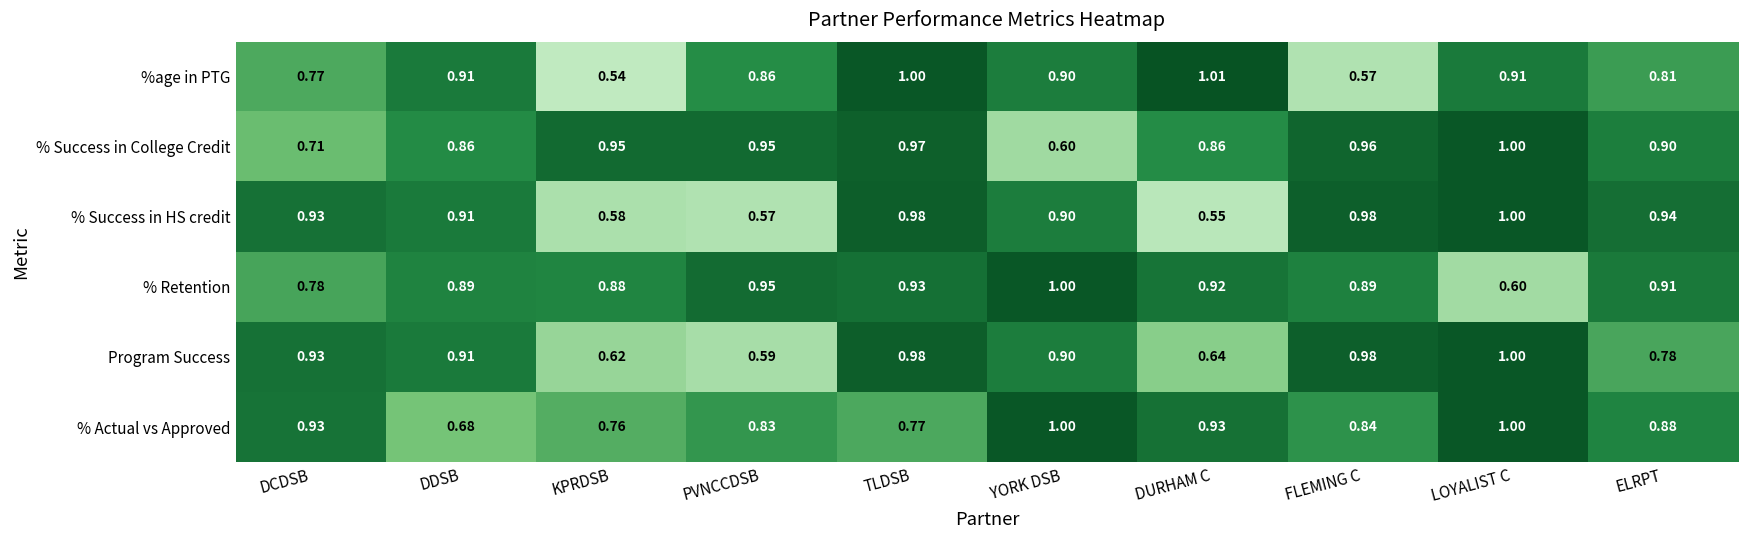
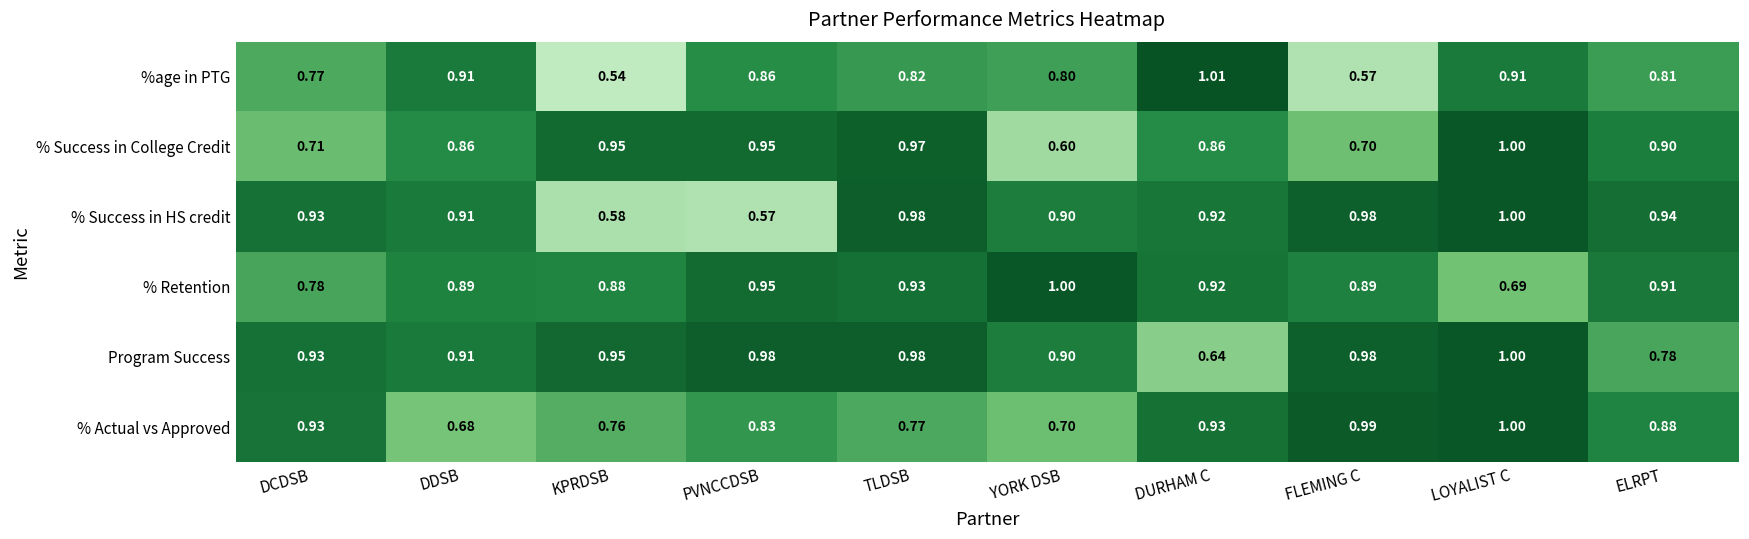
%age in PTG, TLDSB: 1.00 -> 0.82
%age in PTG, YORK DSB: 0.90 -> 0.80
% Success in College Credit, FLEMING C: 0.96 -> 0.70
% Success in HS credit, DURHAM C: 0.55 -> 0.92
% Retention, LOYALIST C: 0.60 -> 0.69
Program Success, KPRDSB: 0.62 -> 0.95
Program Success, PVNCCDSB: 0.59 -> 0.98
% Actual vs Approved, YORK DSB: 1.00 -> 0.70
% Actual vs Approved, FLEMING C: 0.84 -> 0.99
